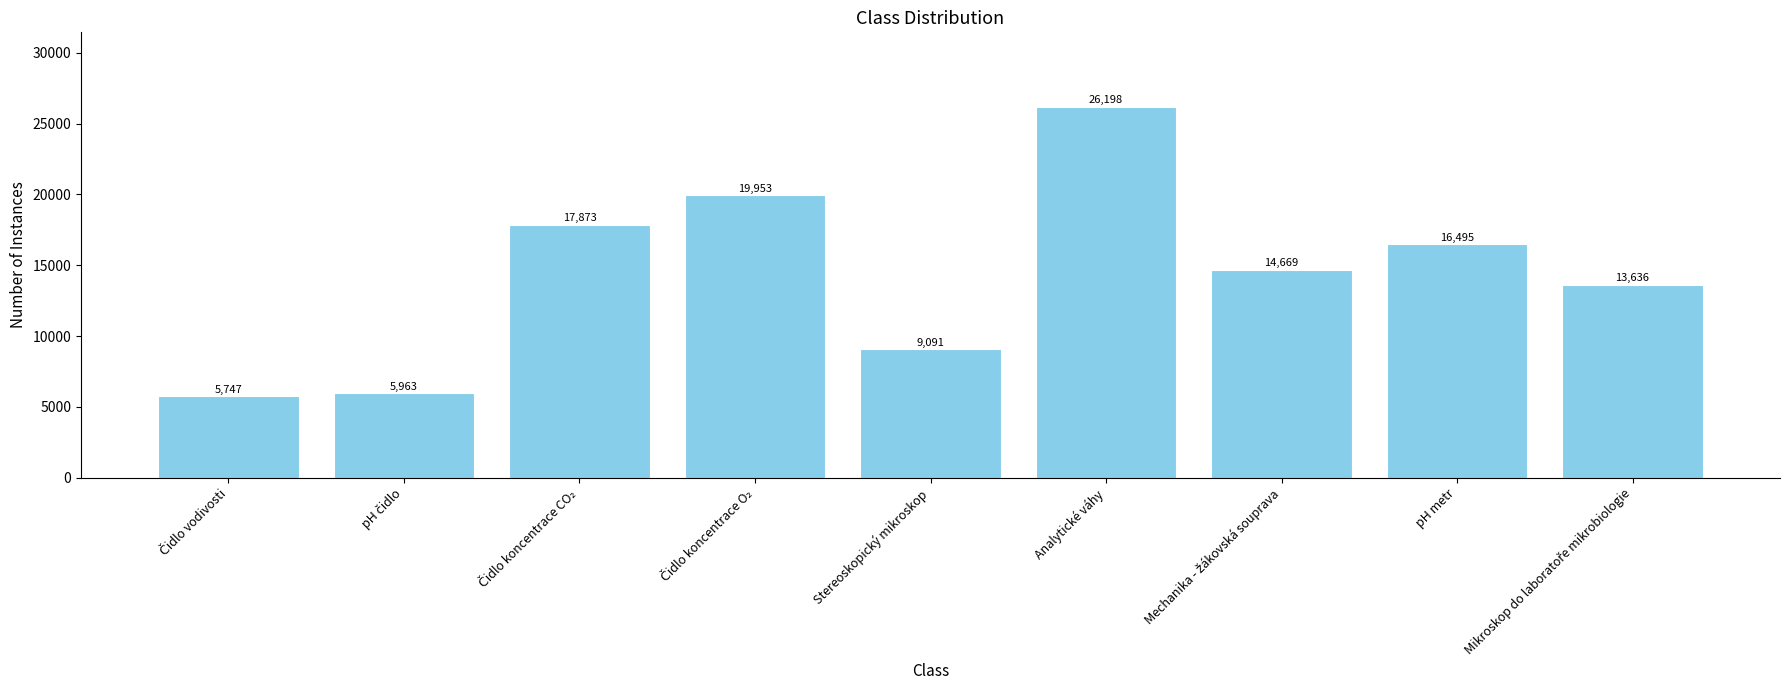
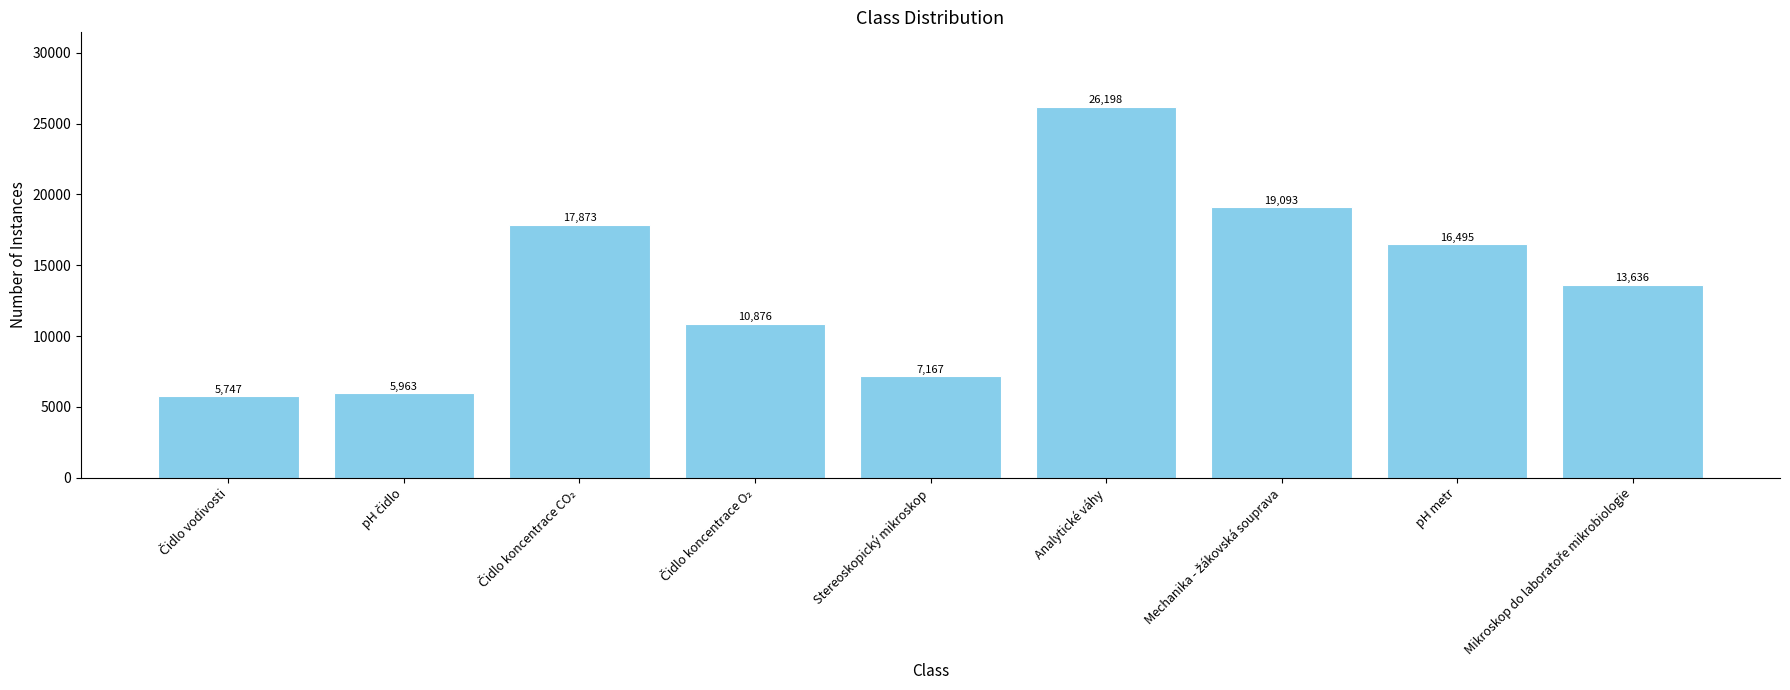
Čidlo koncentrace O₂: 19,953 -> 10,876
Stereoskopický mikroskop: 9,091 -> 7,167
Mechanika - žákovská souprava: 14,669 -> 19,093
